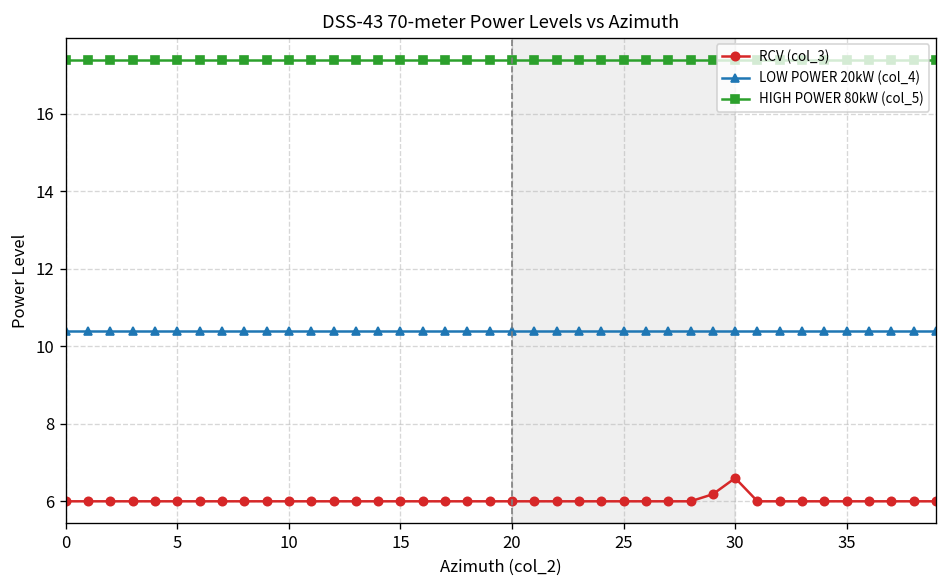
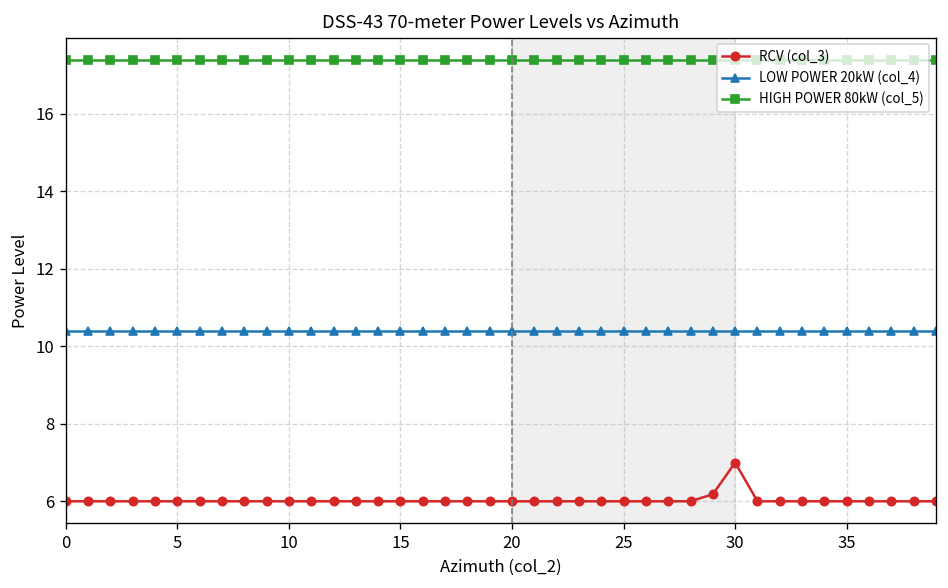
RCV (col_3), 30: 6.6 -> 7.0
